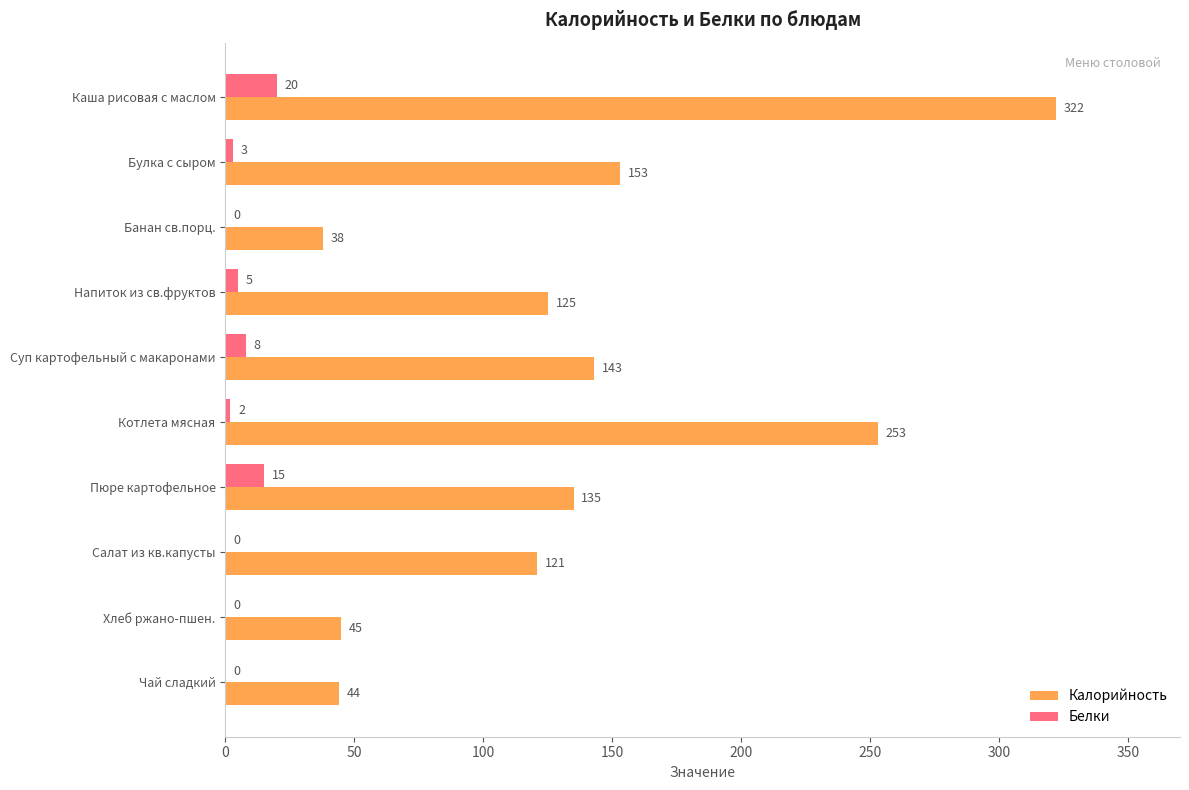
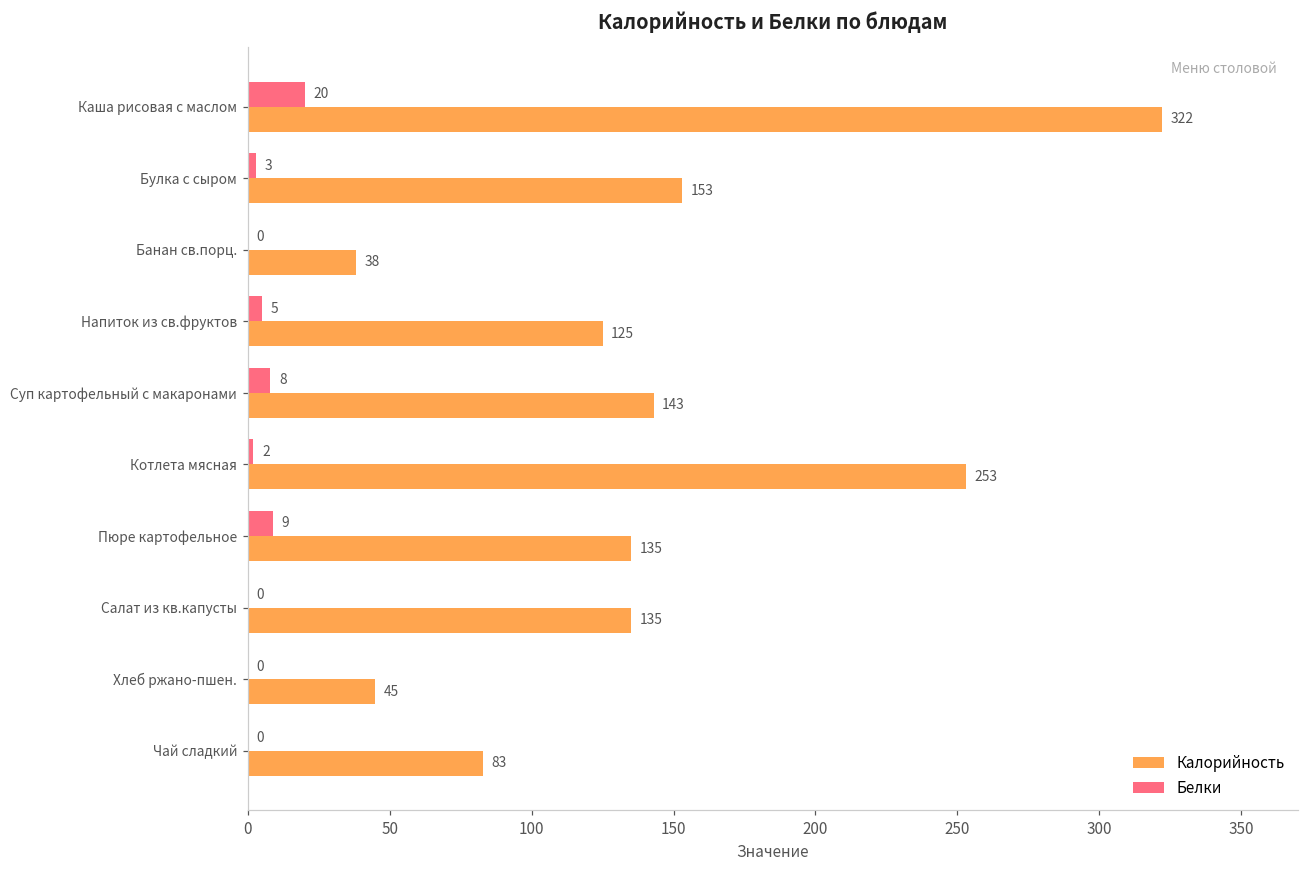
Белки, Пюре картофельное: 15 -> 9
Калорийность, Салат из кв.капусты: 121 -> 135
Калорийность, Чай сладкий: 44 -> 83
